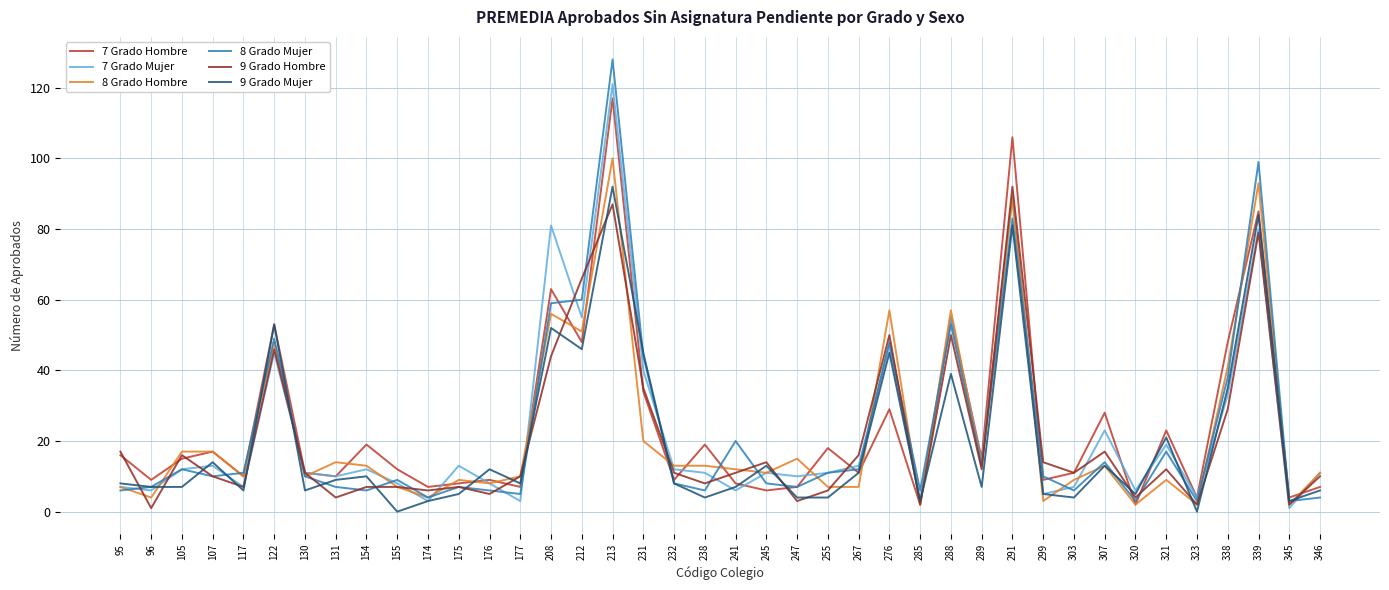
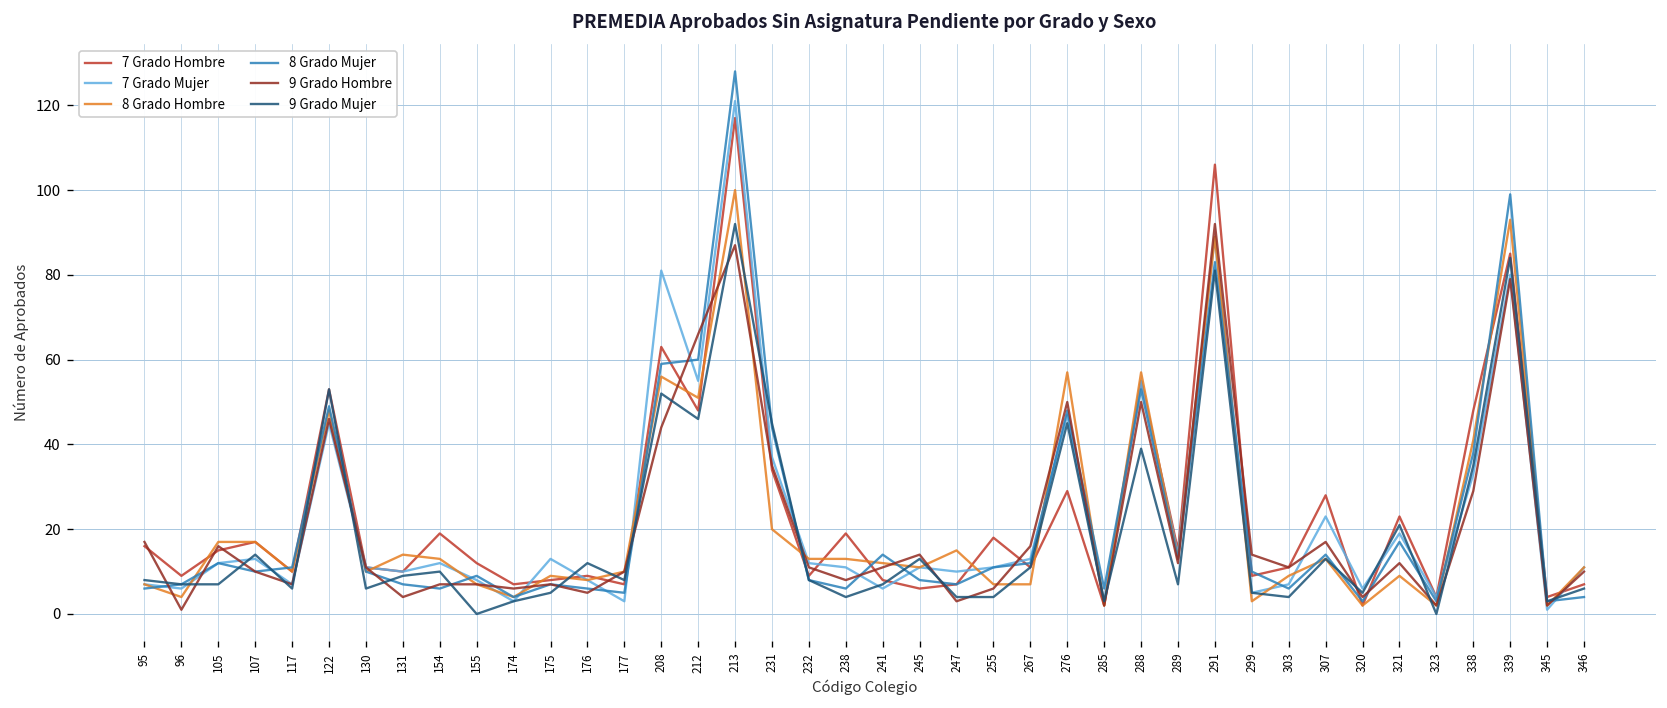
7 Grado Mujer, 231: 40 -> 37
8 Grado Mujer, 241: 20 -> 14
